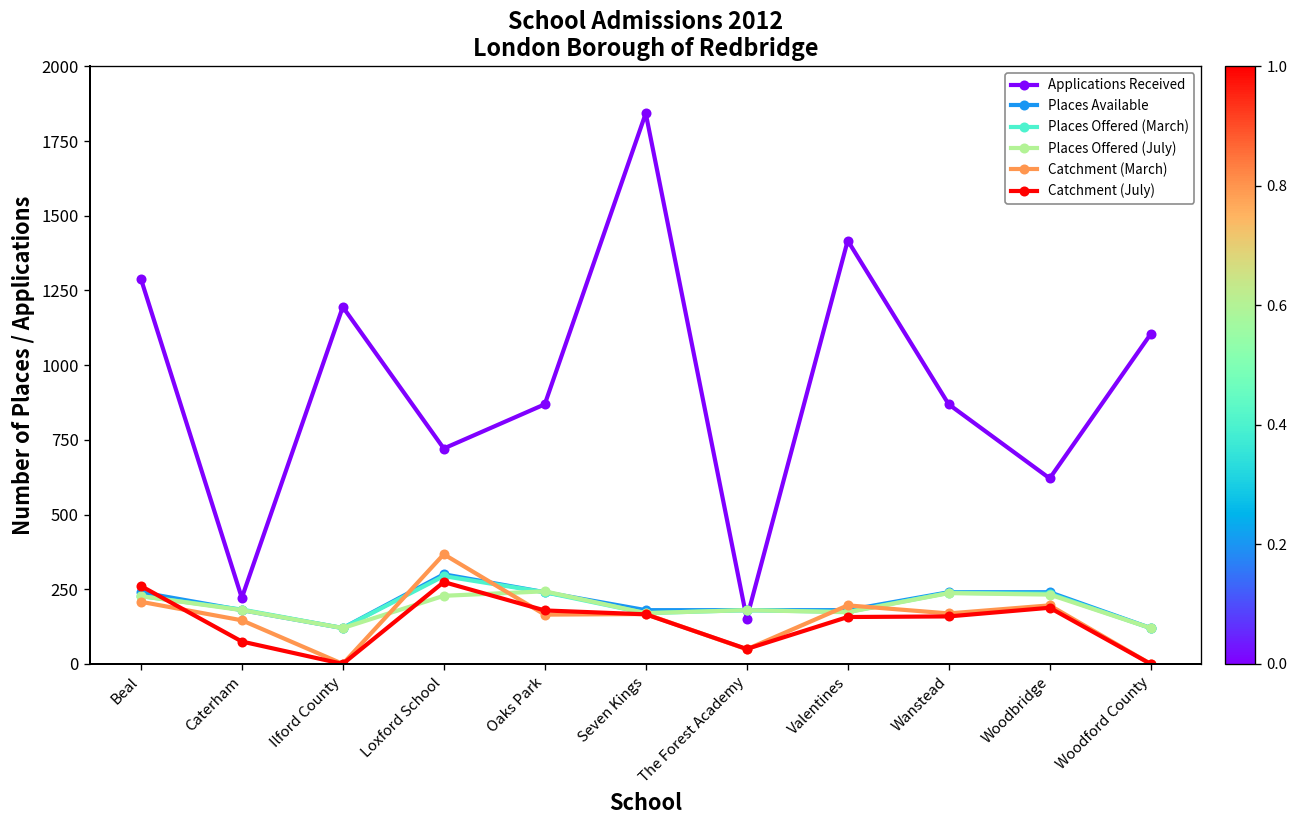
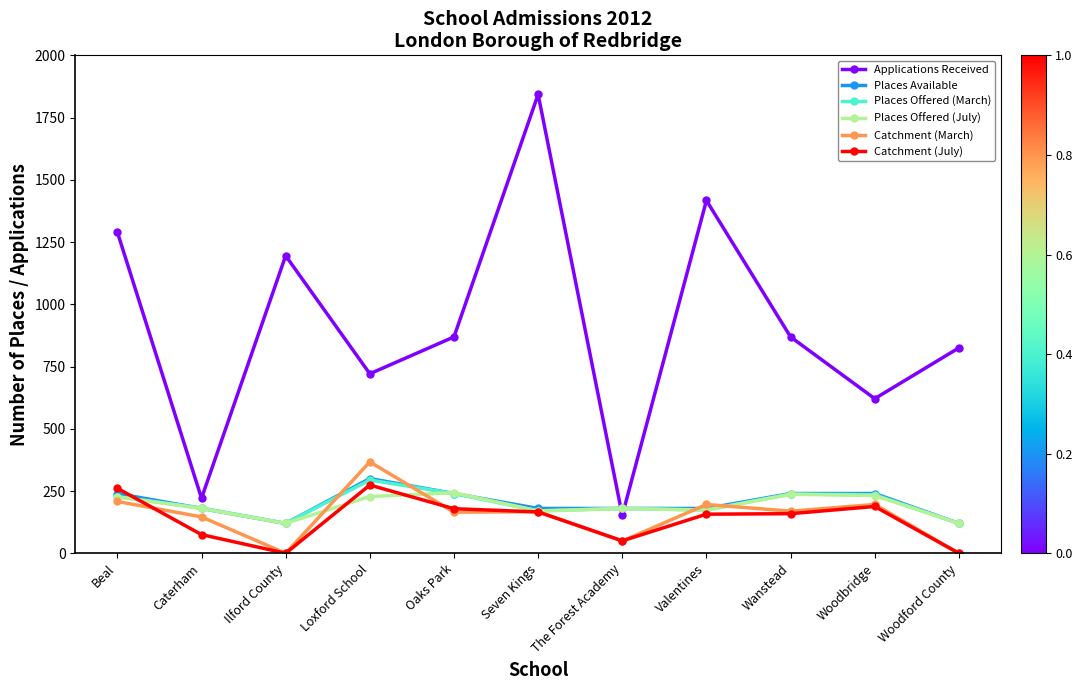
Applications Received, Woodford County: 1100 -> 830
